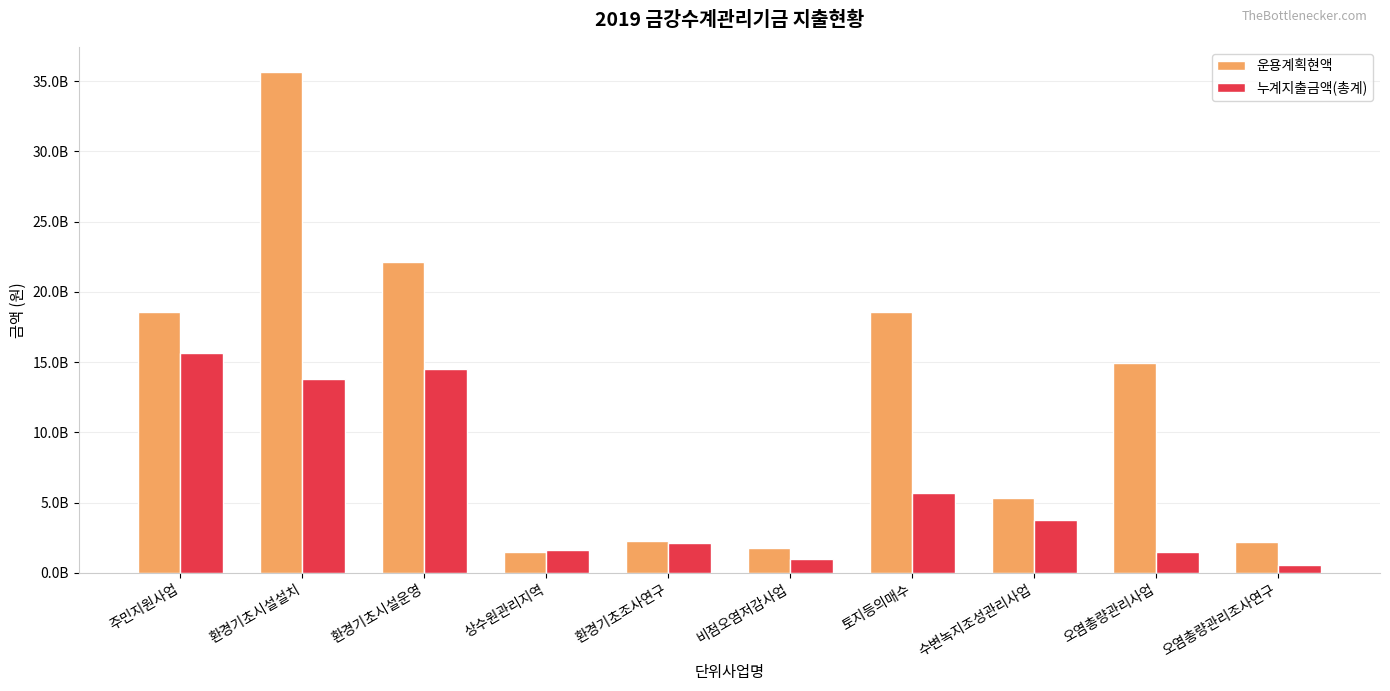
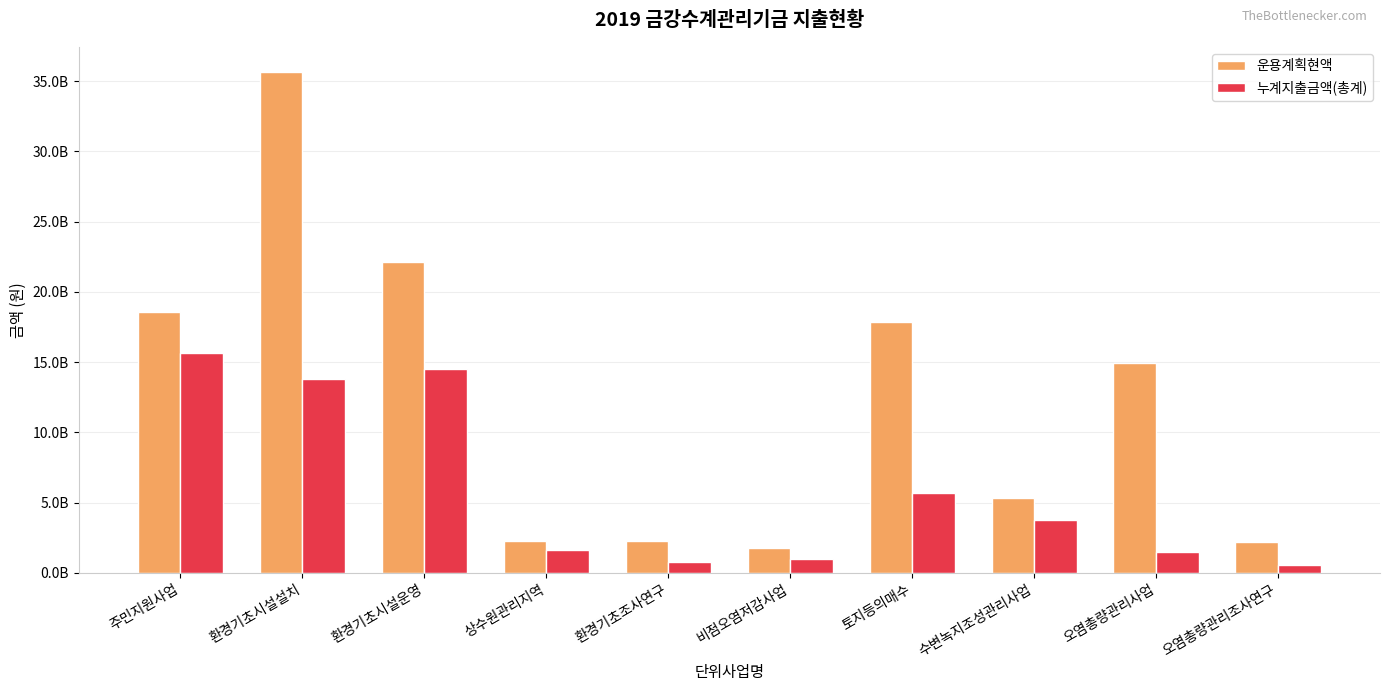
운용계획현액, 상수원관리지역: 1500000000 -> 2300000000
누계지출금액(총계), 환경기초조사연구: 2100000000 -> 800000000
운용계획현액, 토지등의매수: 18500000000 -> 17900000000
